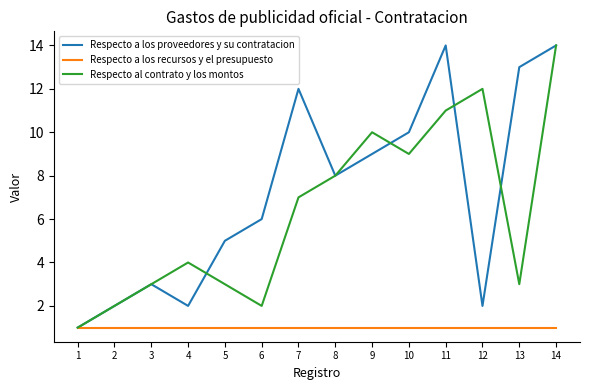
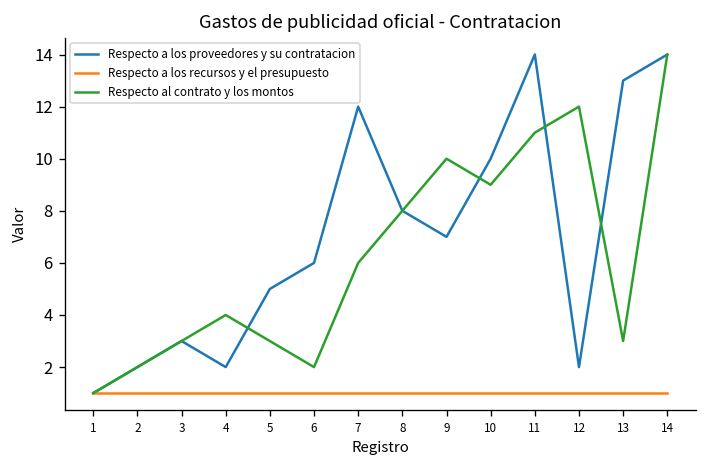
Respecto al contrato y los montos, 7: 7 -> 6
Respecto a los proveedores y su contratacion, 9: 9 -> 7
